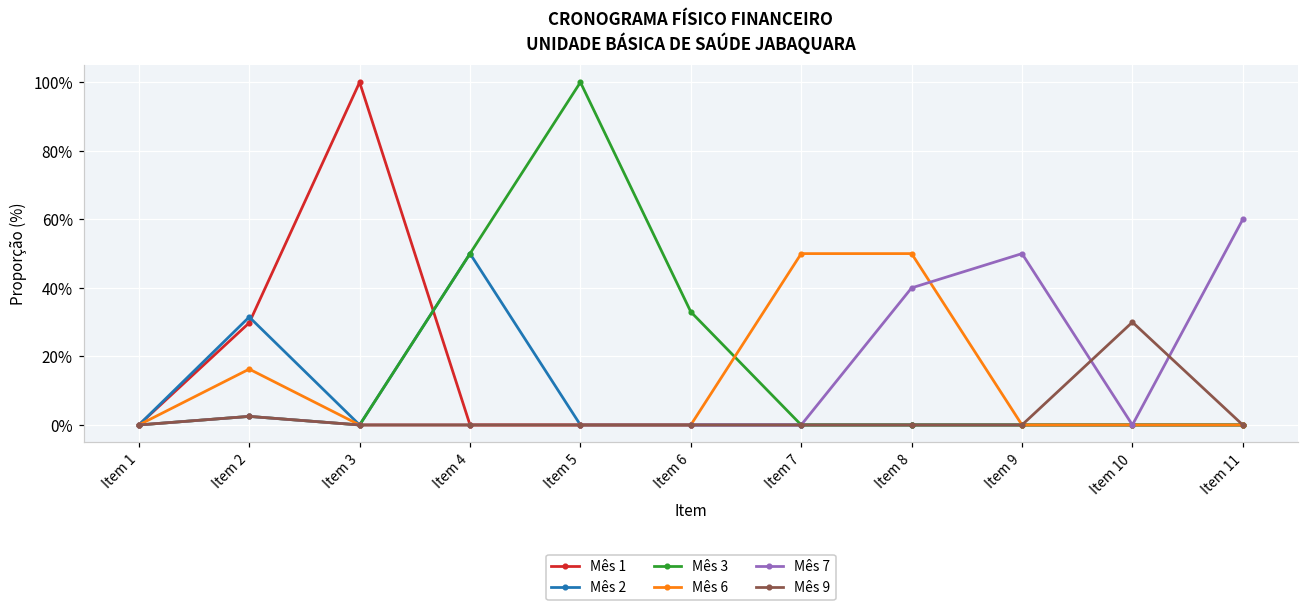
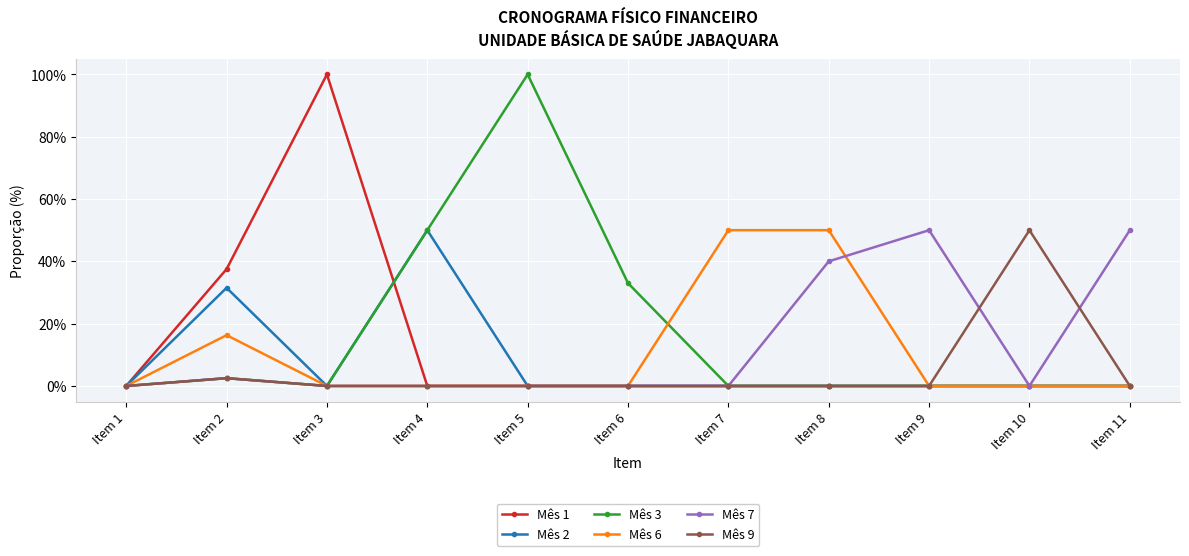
Mês 1, Item 2: 30% -> 38%
Mês 9, Item 10: 30% -> 50%
Mês 7, Item 11: 60% -> 50%
